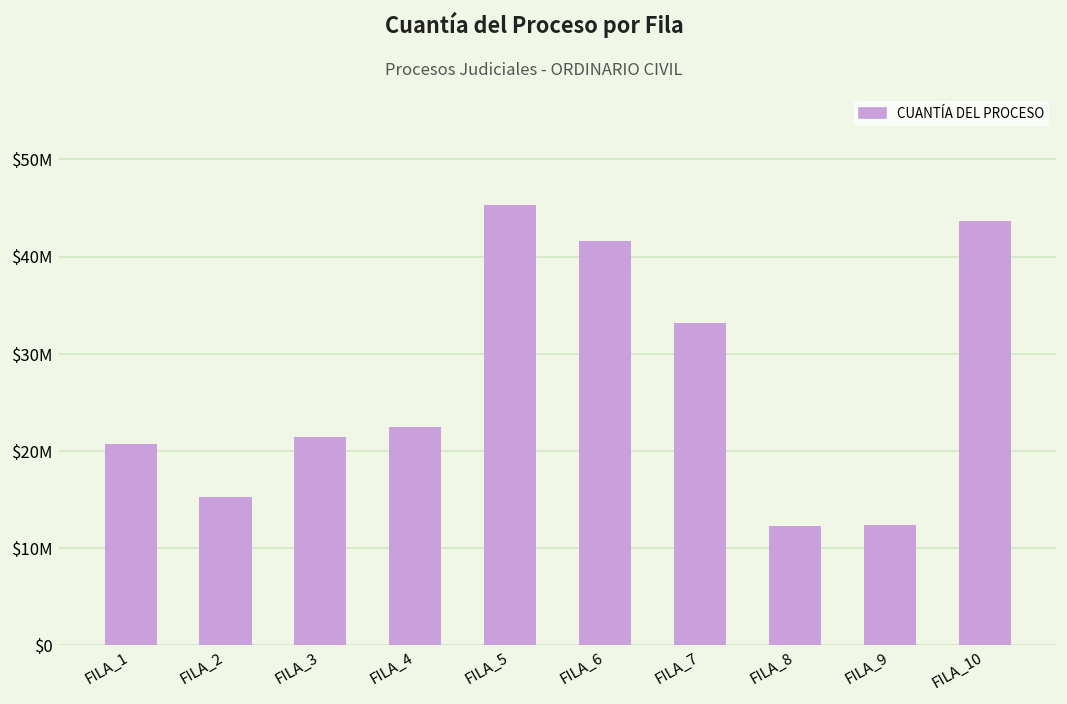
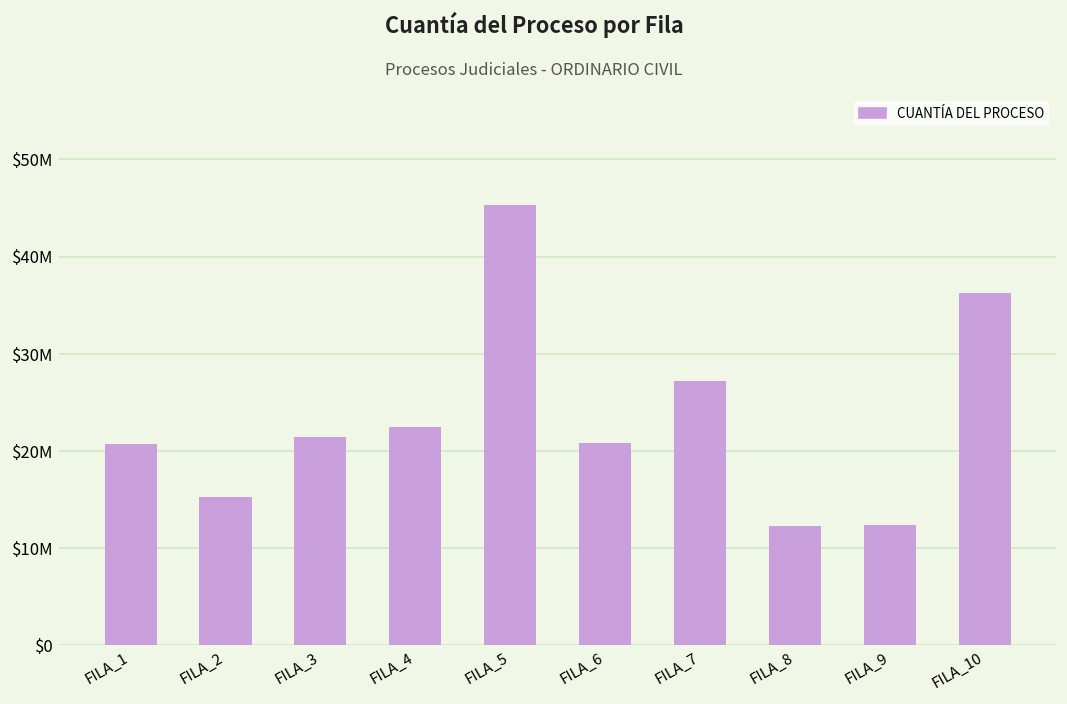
FILA_6: $42000000 -> $21000000
FILA_7: $33000000 -> $27000000
FILA_10: $44000000 -> $36000000
